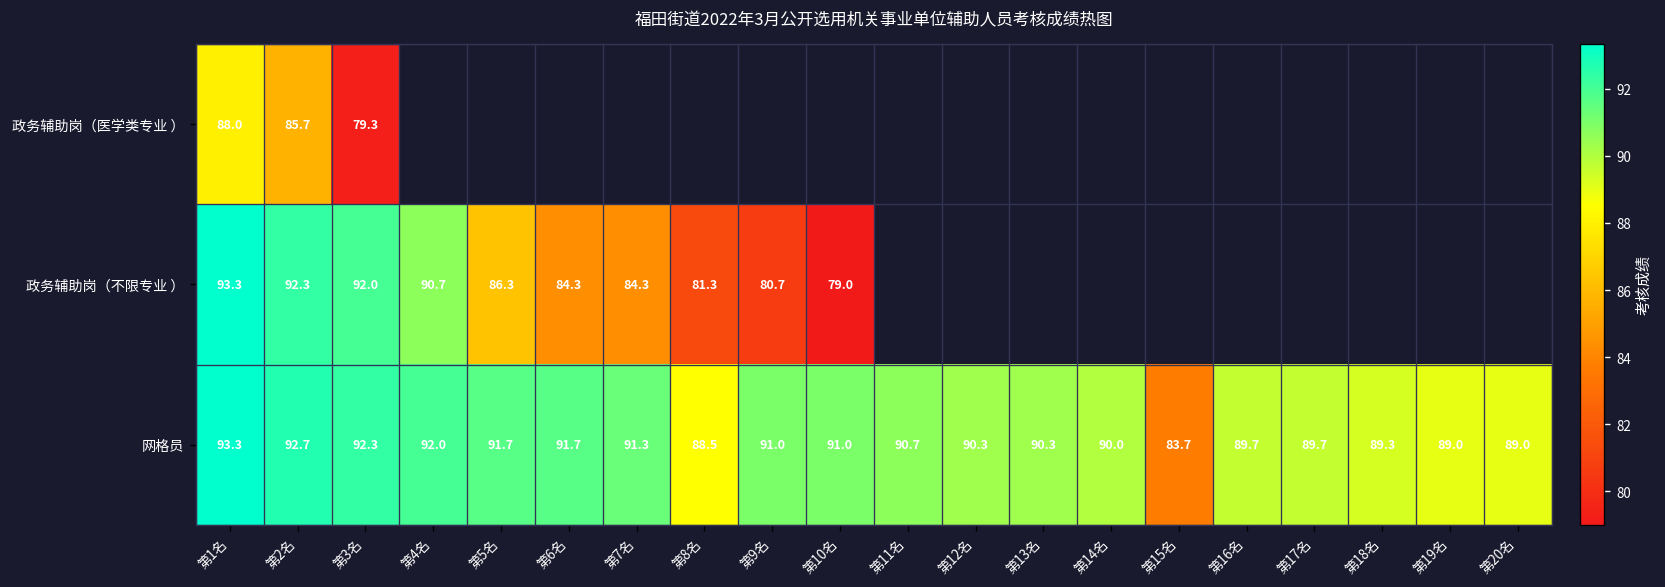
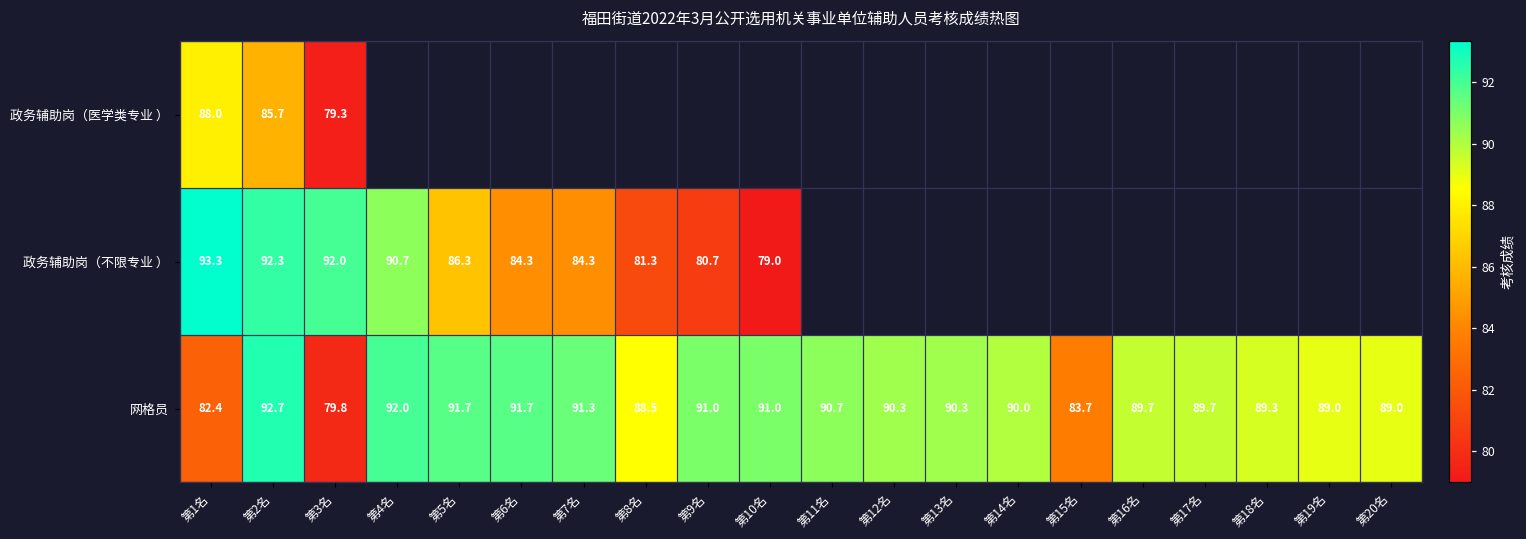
网格员, 第1名: 93.3 -> 82.4
网格员, 第3名: 92.3 -> 79.8
